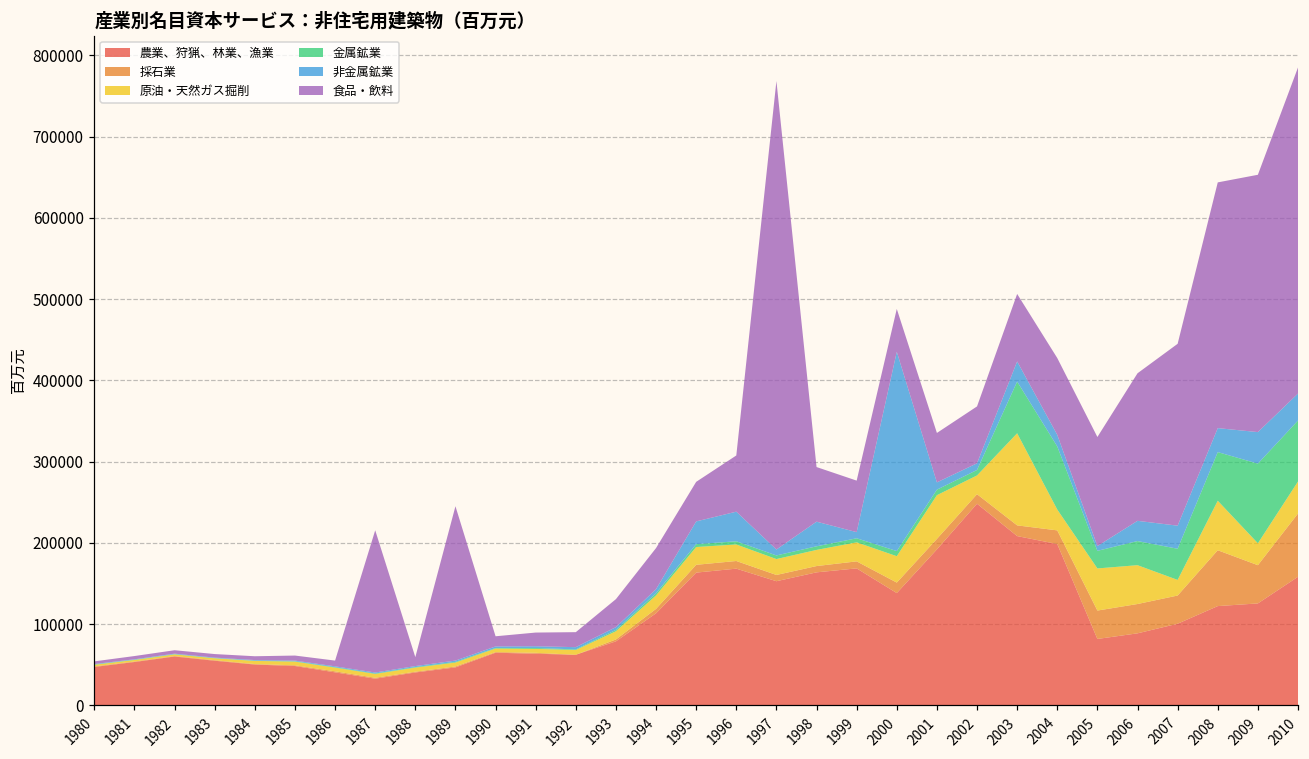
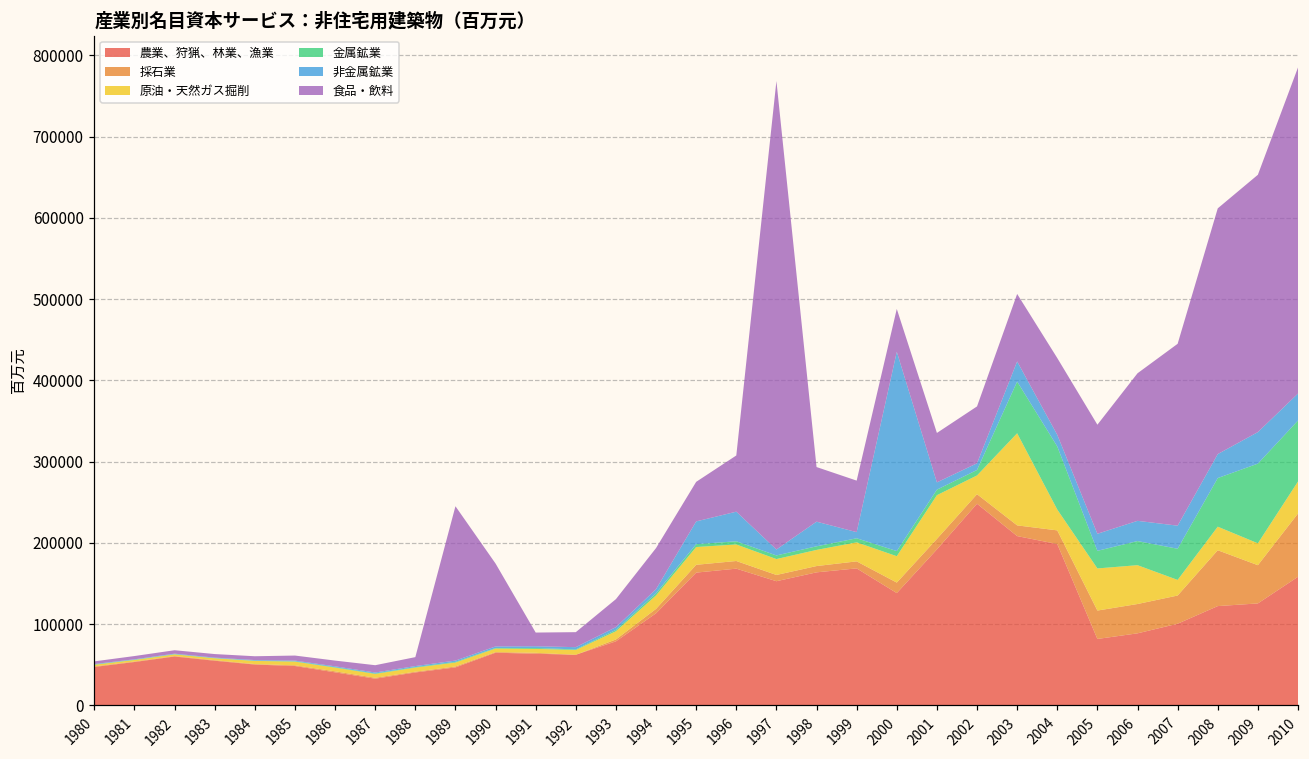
食品・飲料, 1987: 180000 -> 10000
食品・飲料, 1990: 10000 -> 100000
非金属鉱業, 2005: 10000 -> 20000
原油・天然ガス掘削, 2008: 60000 -> 30000
